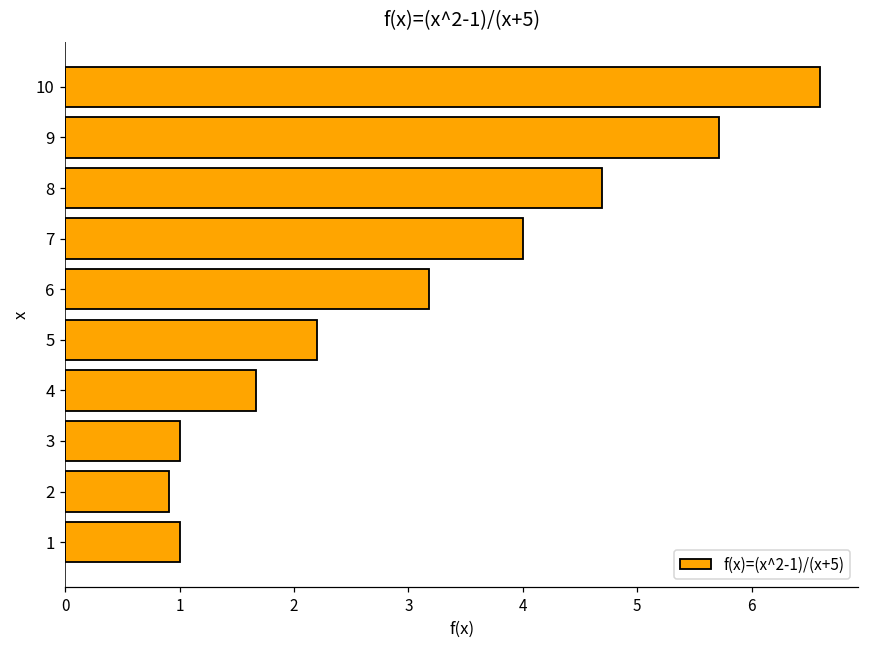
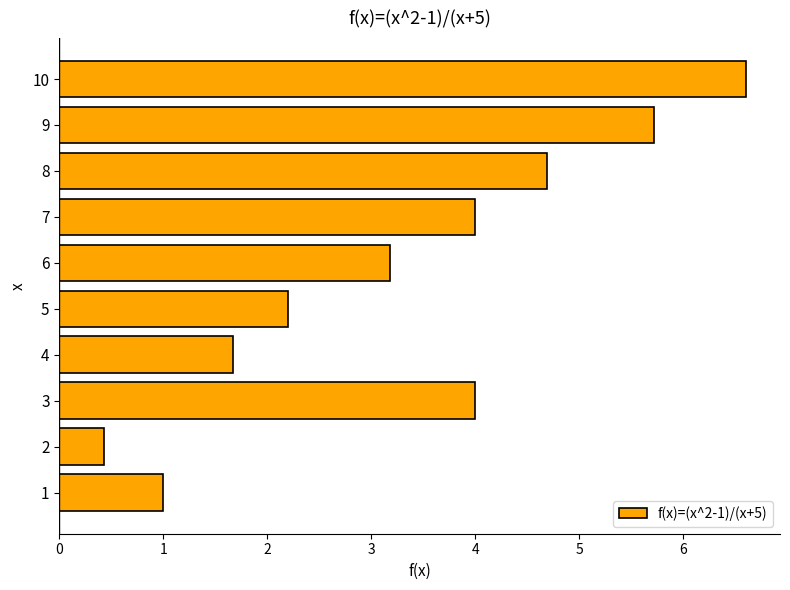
3: 1 -> 4
2: 0.91 -> 0.43
